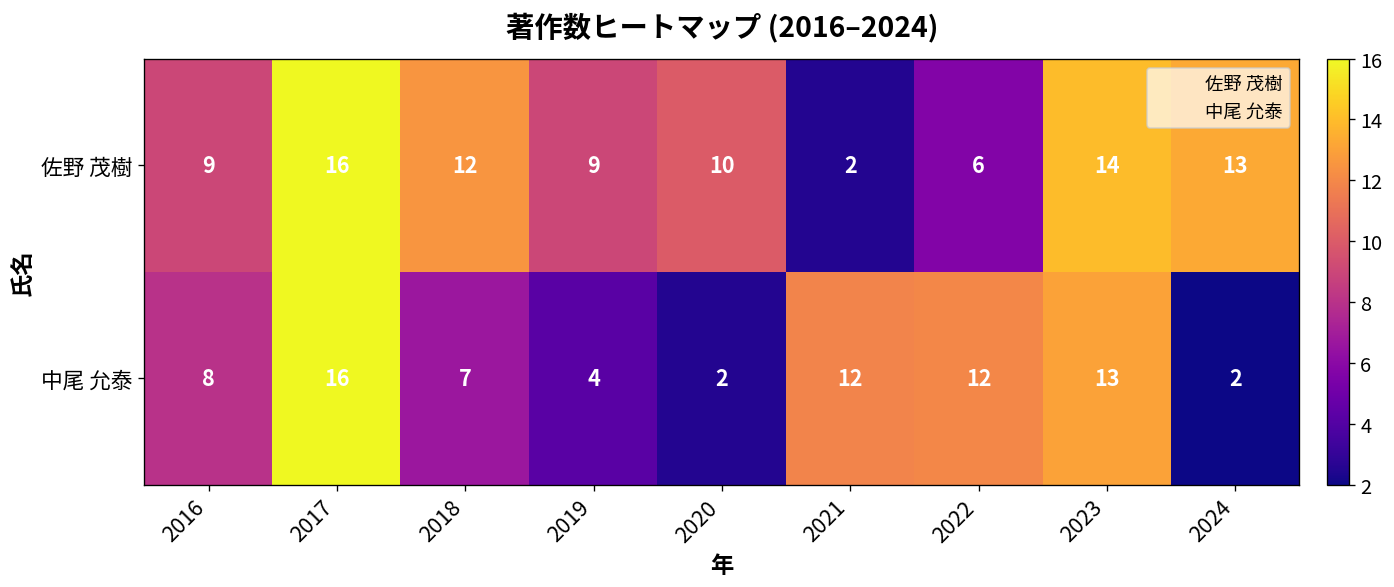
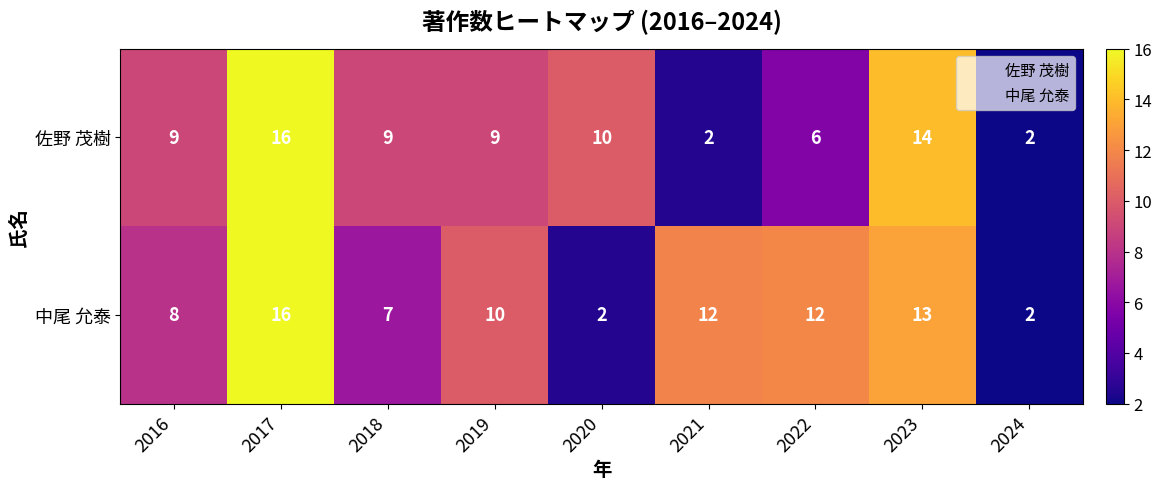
佐野 茂樹, 2018: 12 -> 9
佐野 茂樹, 2024: 13 -> 2
中尾 允泰, 2019: 4 -> 10
